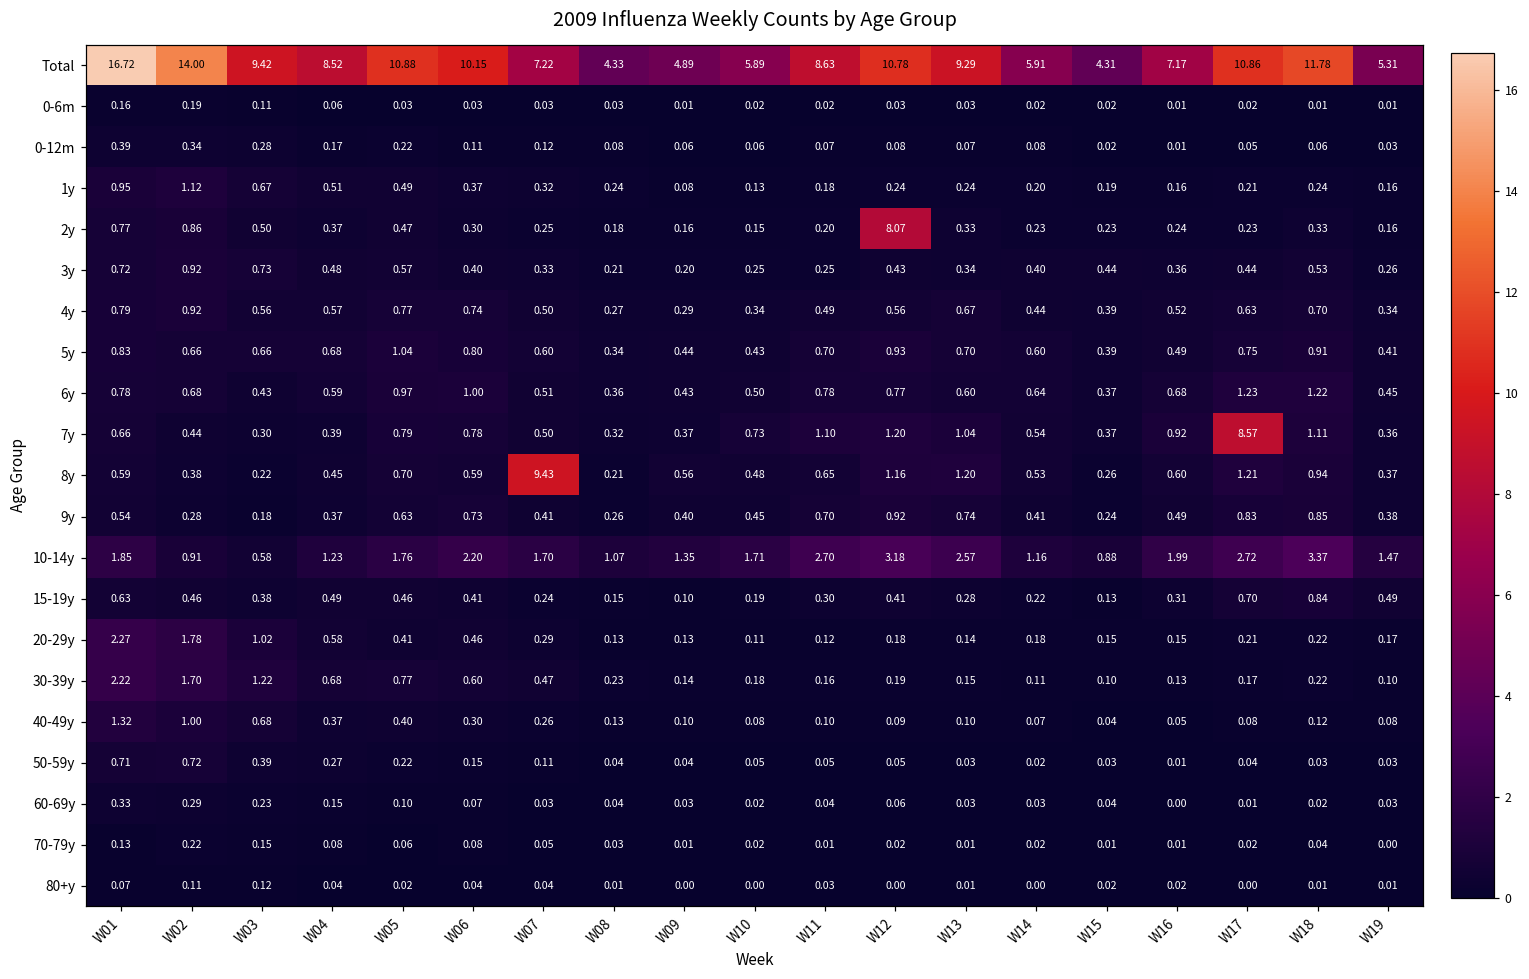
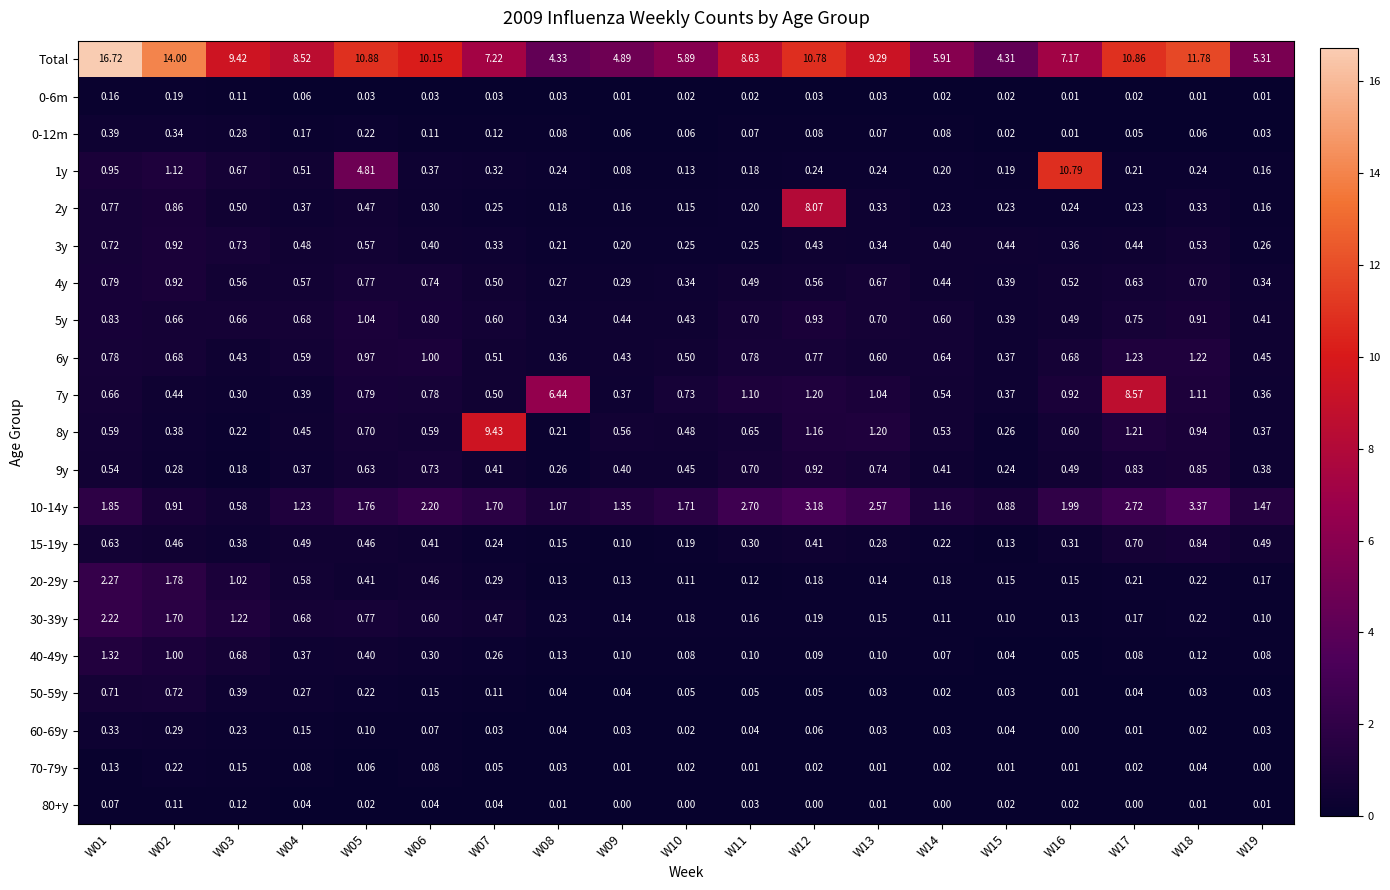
1y, W05: 0.49 -> 4.81
1y, W16: 0.16 -> 10.79
7y, W08: 0.32 -> 6.44
